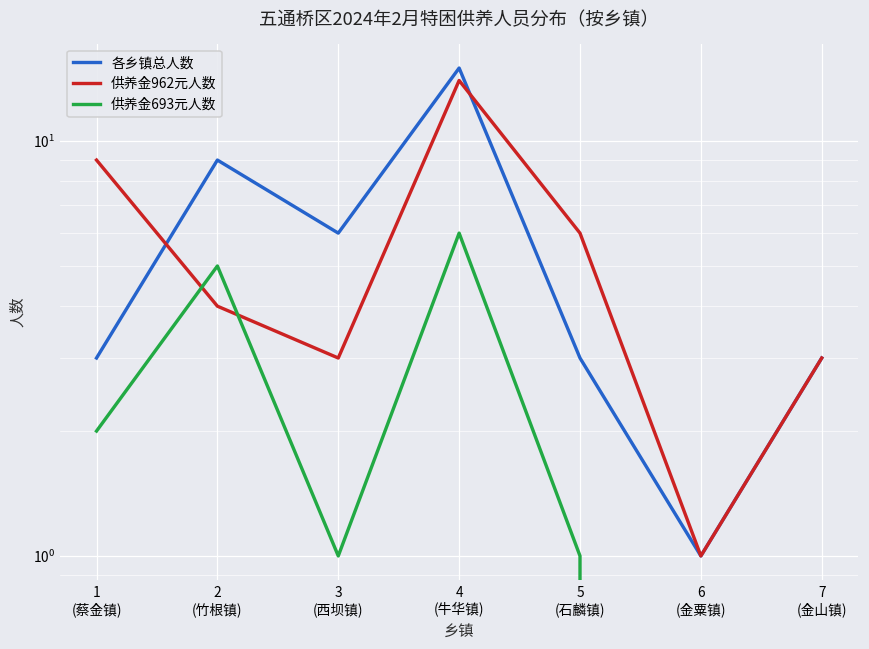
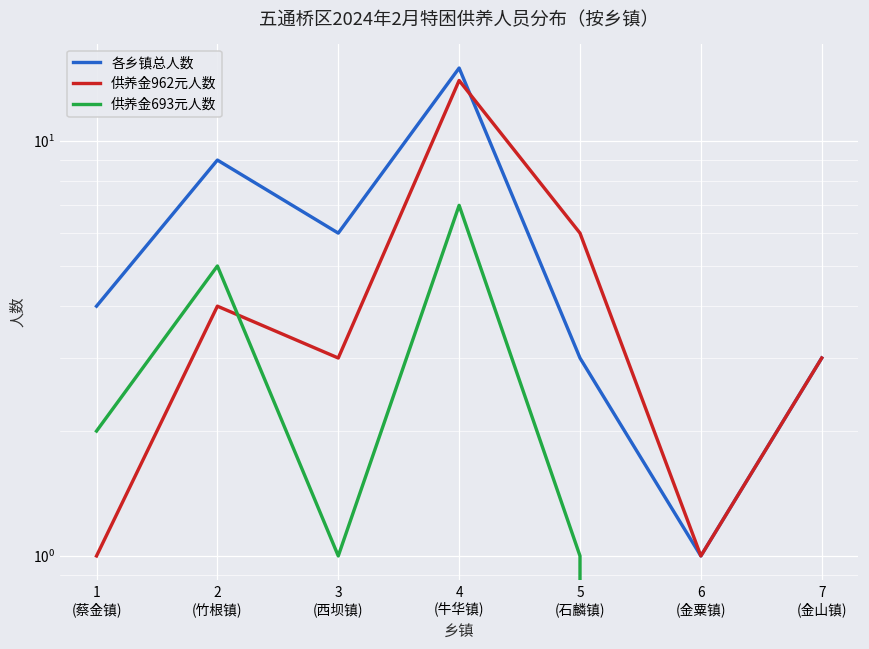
各乡镇总人数, 1 (蔡金镇): 3 -> 4
供养金962元人数, 1 (蔡金镇): 9 -> 1
供养金693元人数, 4 (牛华镇): 6 -> 7
